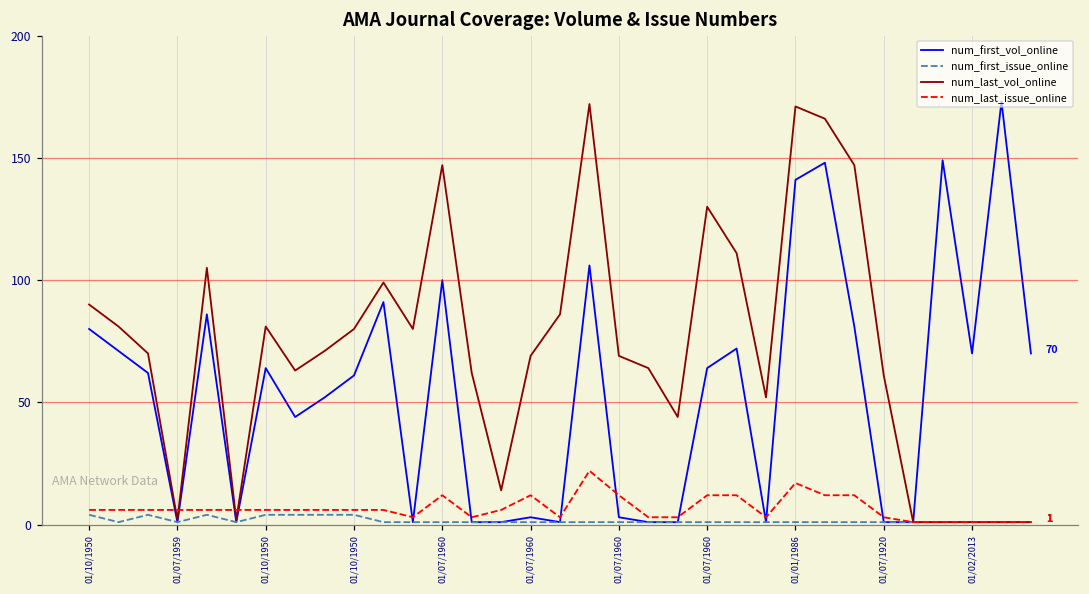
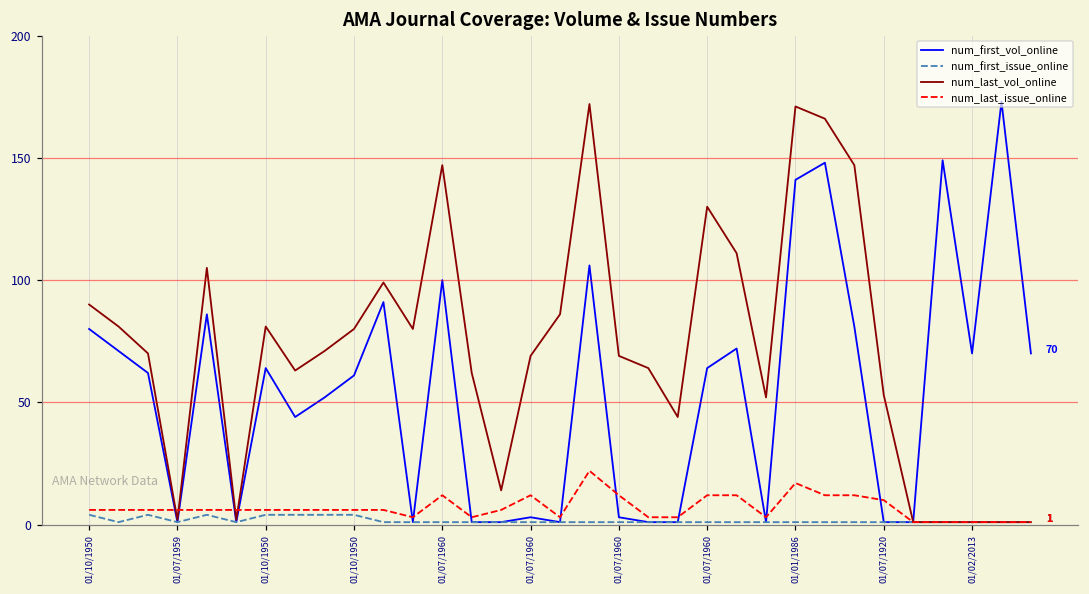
num_last_vol_online, 01/07/1920: 61 -> 53
num_last_issue_online, 01/07/1920: 3 -> 10
